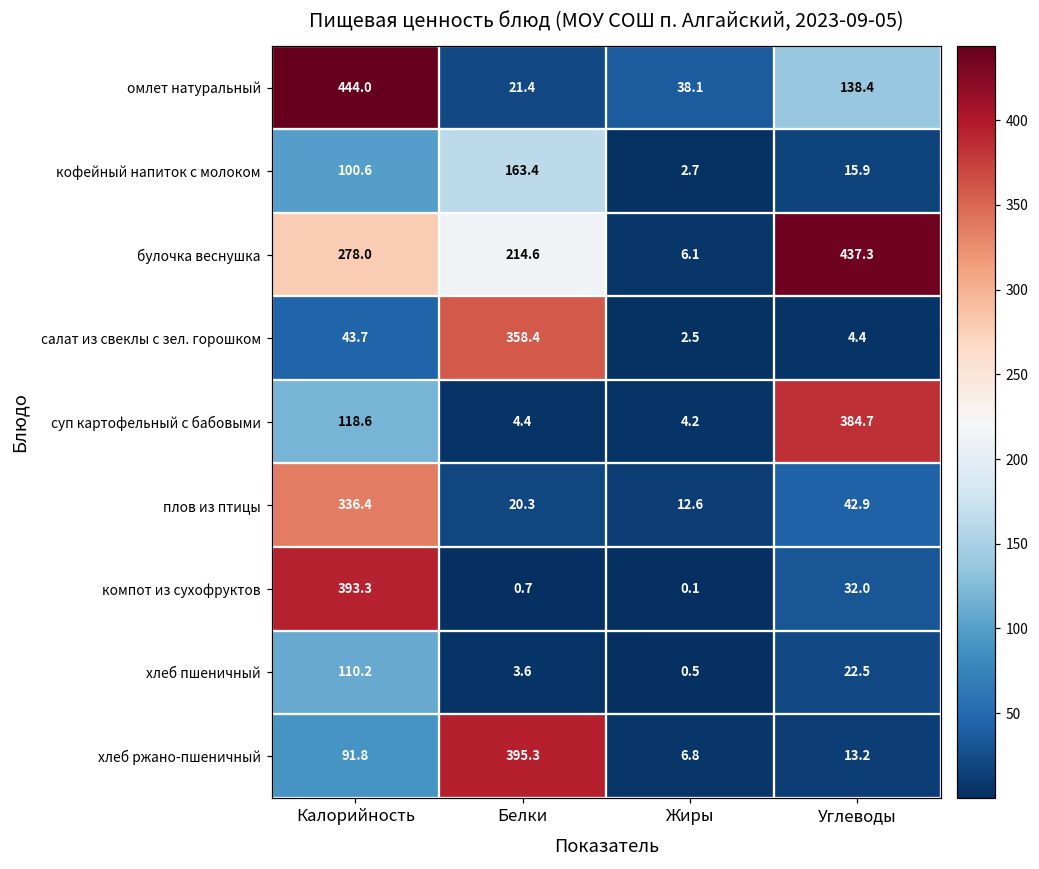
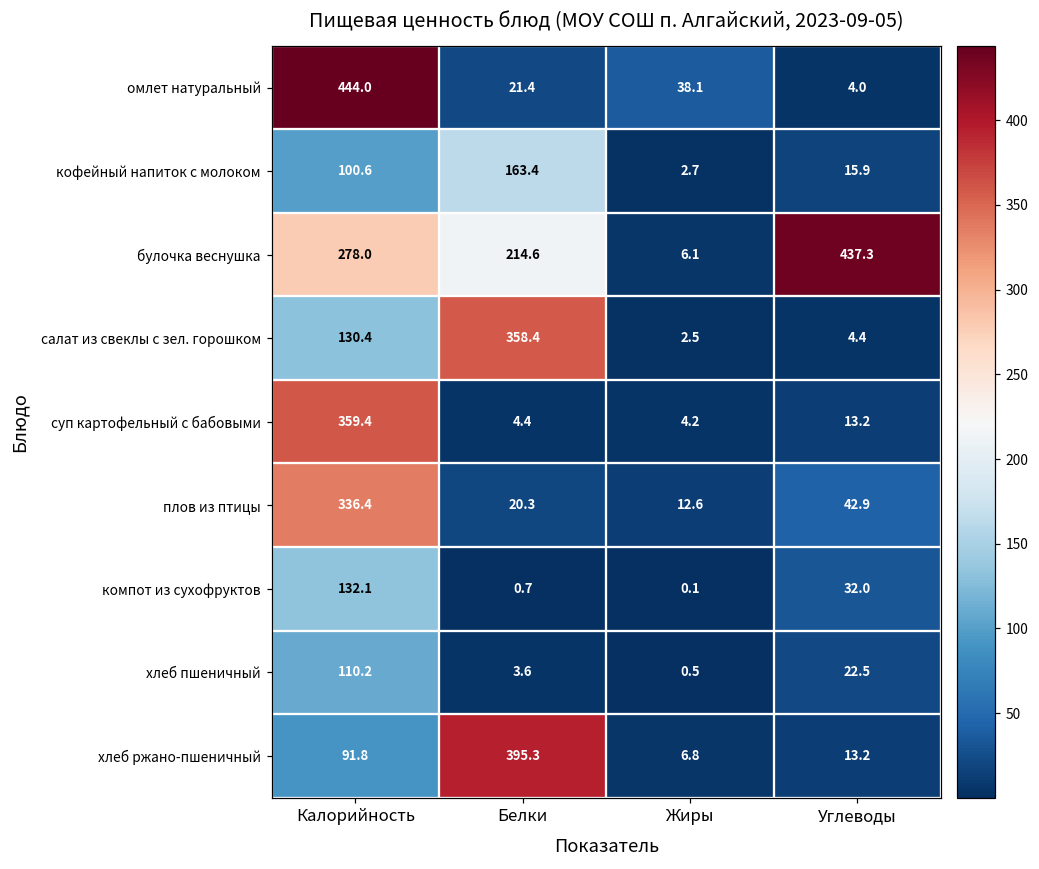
омлет натуральный, Углеводы: 138.4 -> 4.0
салат из свеклы с зел. горошком, Калорийность: 43.7 -> 130.4
суп картофельный с бабовыми, Калорийность: 118.6 -> 359.4
суп картофельный с бабовыми, Углеводы: 384.7 -> 13.2
компот из сухофруктов, Калорийность: 393.3 -> 132.1
